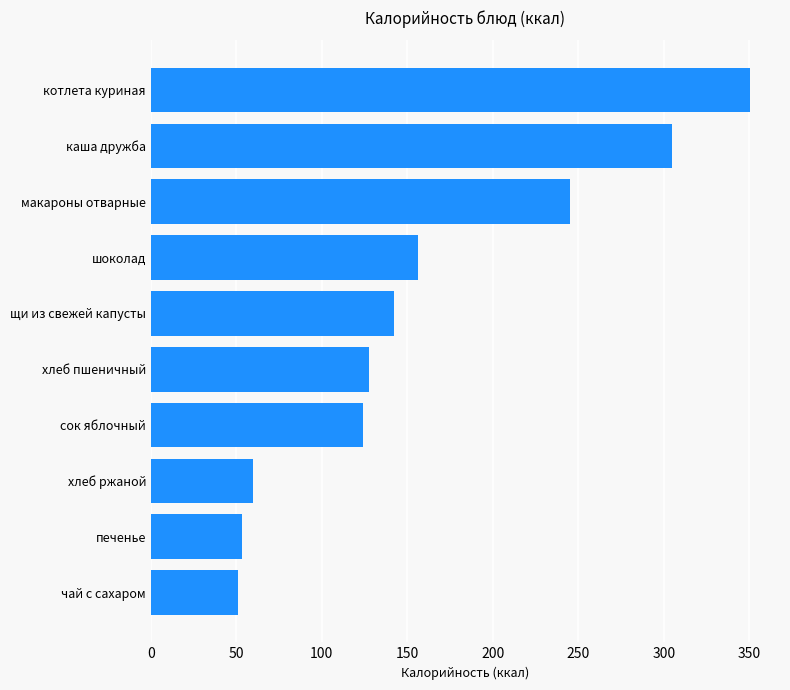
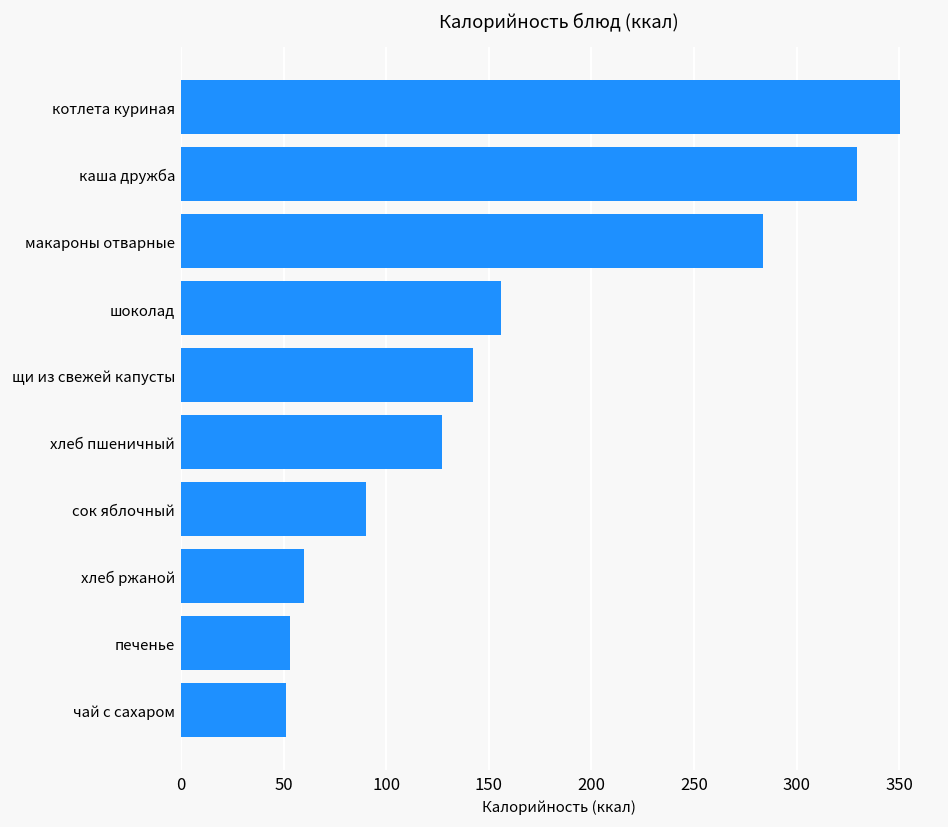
каша дружба: 305 -> 329
макароны отварные: 245 -> 283
сок яблочный: 124 -> 90
